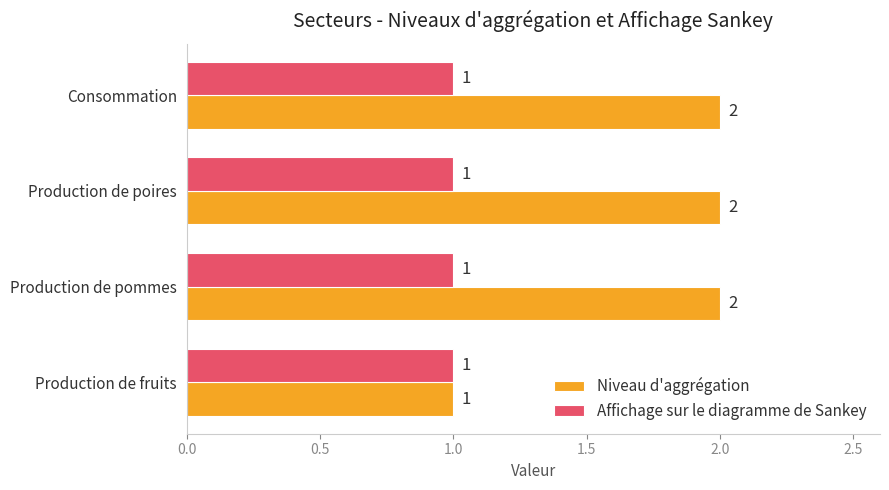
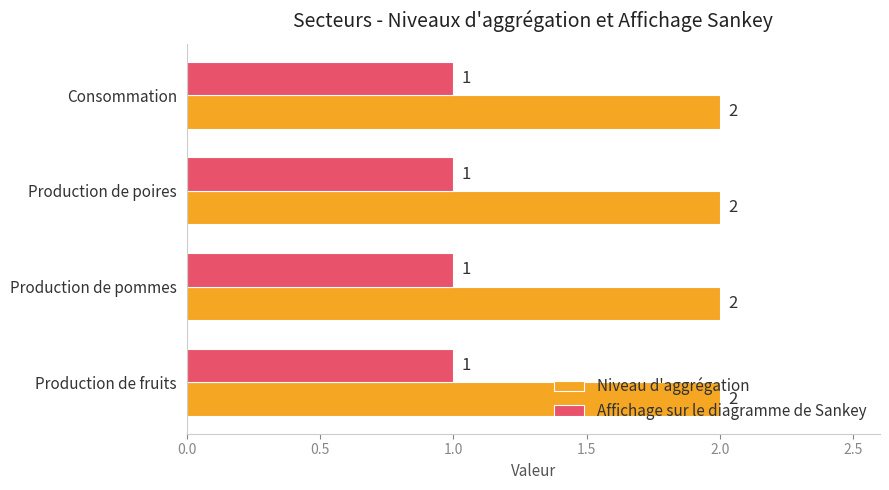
Niveau d'aggrégation, Production de fruits: 1 -> 2
